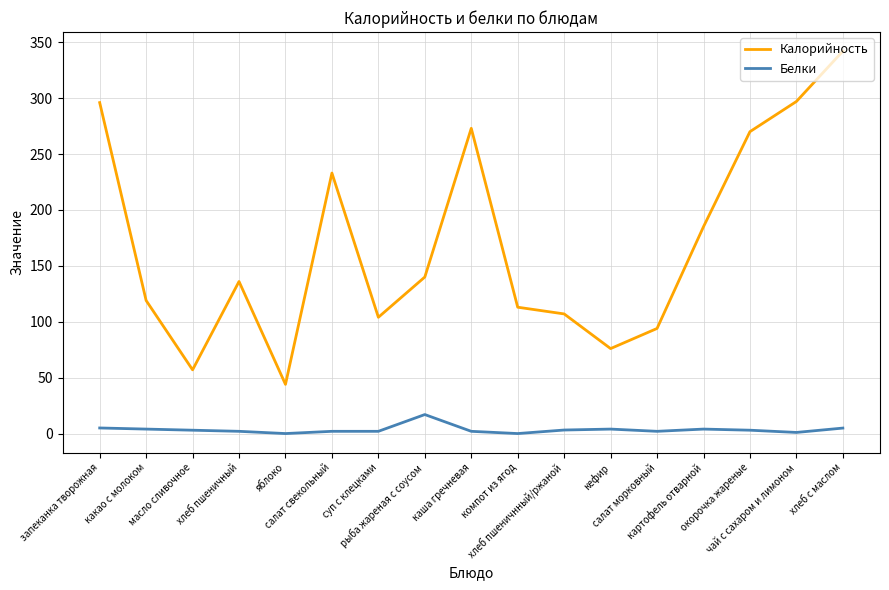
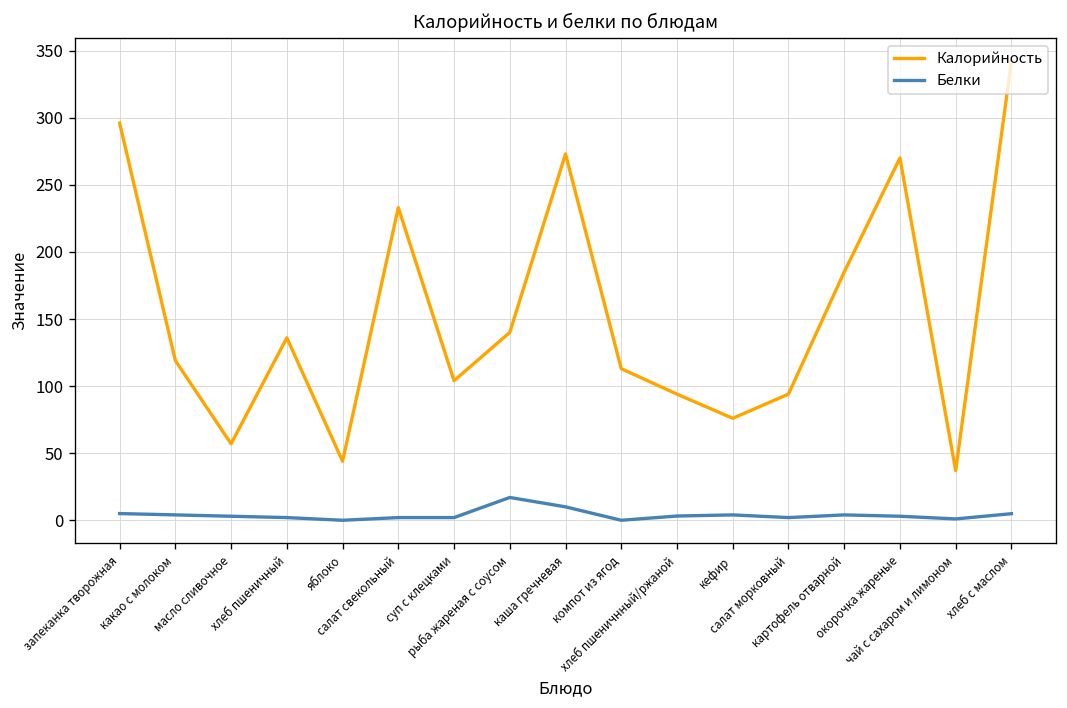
Белки, каша гречневая: 2 -> 10
Калорийность, хлеб пшеничнный/ржаной: 107 -> 94
Калорийность, чай с сахаром и лимоном: 297 -> 37
